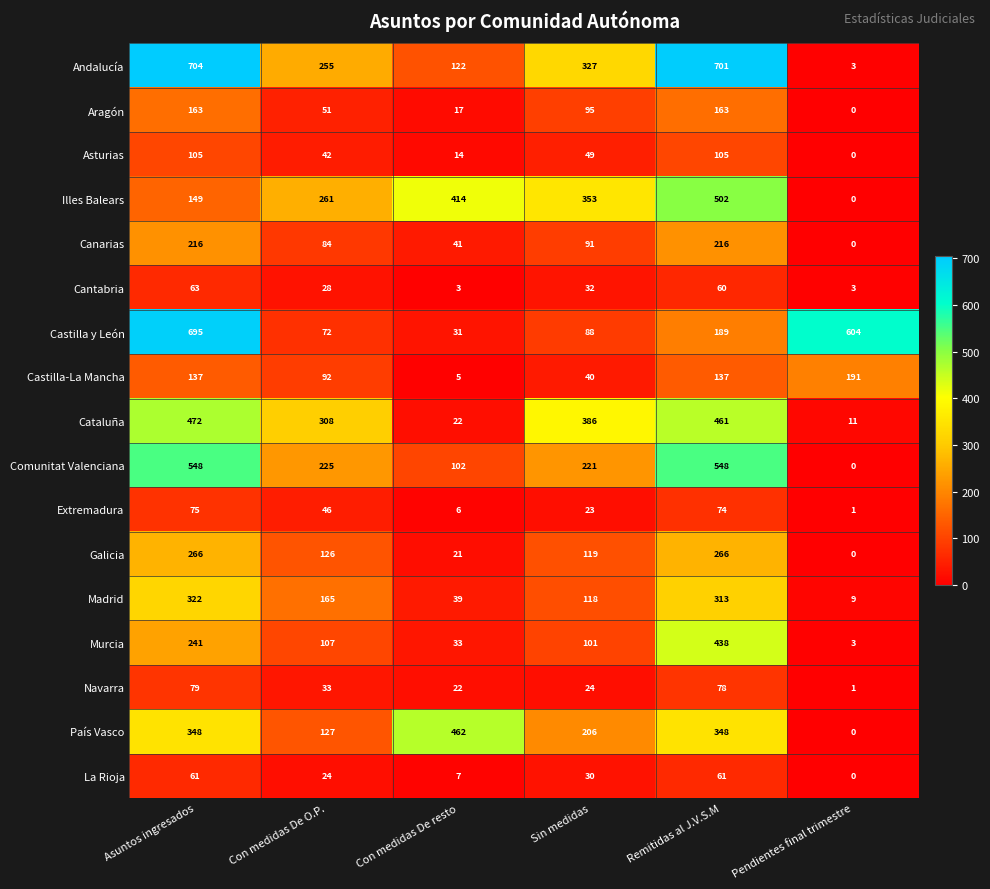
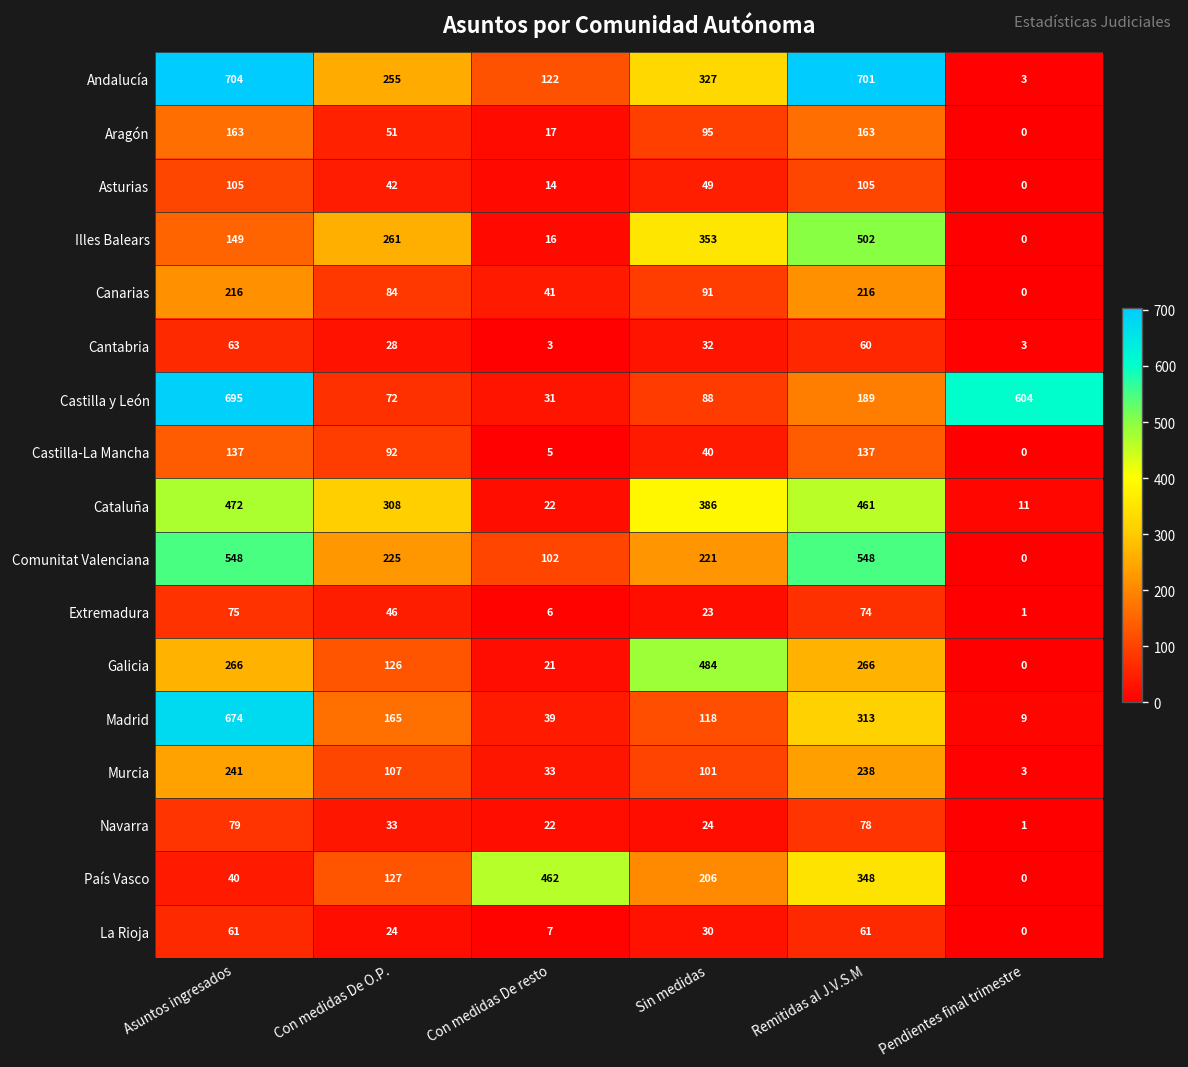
Illes Balears, Con medidas De resto: 414 -> 16
Castilla-La Mancha, Pendientes final trimestre: 191 -> 0
Galicia, Sin medidas: 119 -> 484
Madrid, Asuntos ingresados: 322 -> 674
Murcia, Remitidas al J.V.S.M: 438 -> 238
País Vasco, Asuntos ingresados: 348 -> 40
